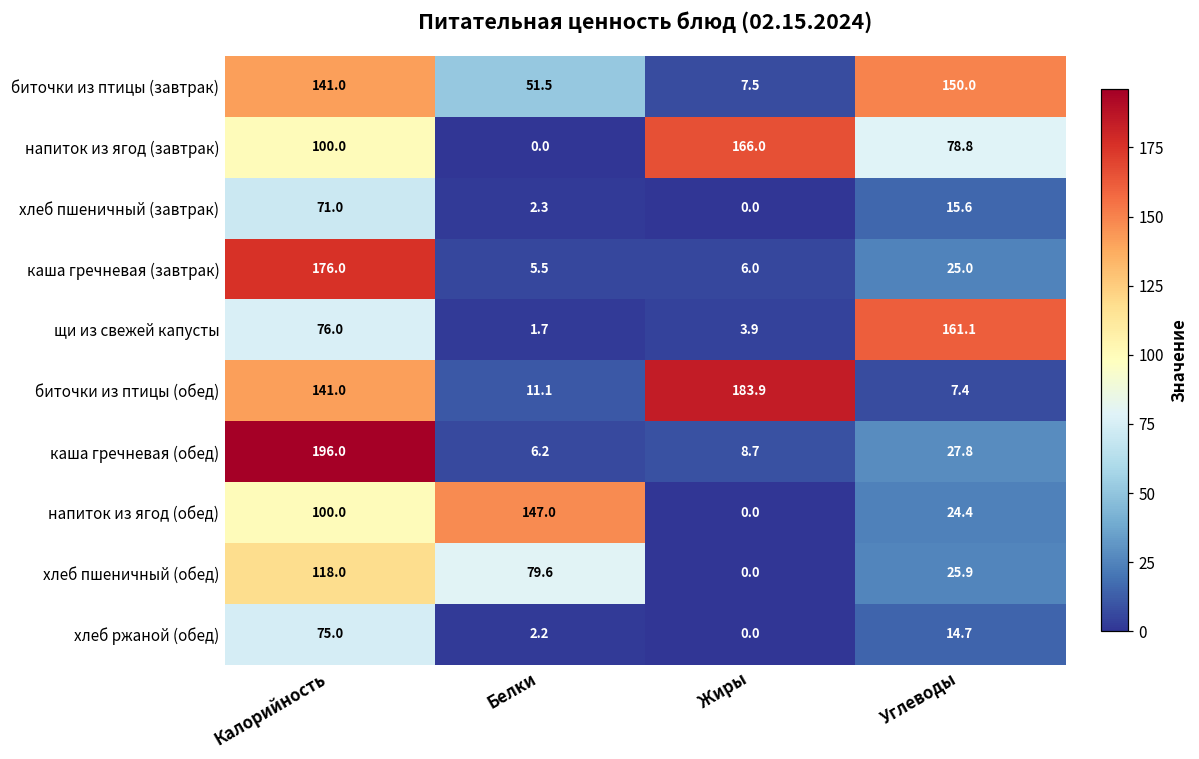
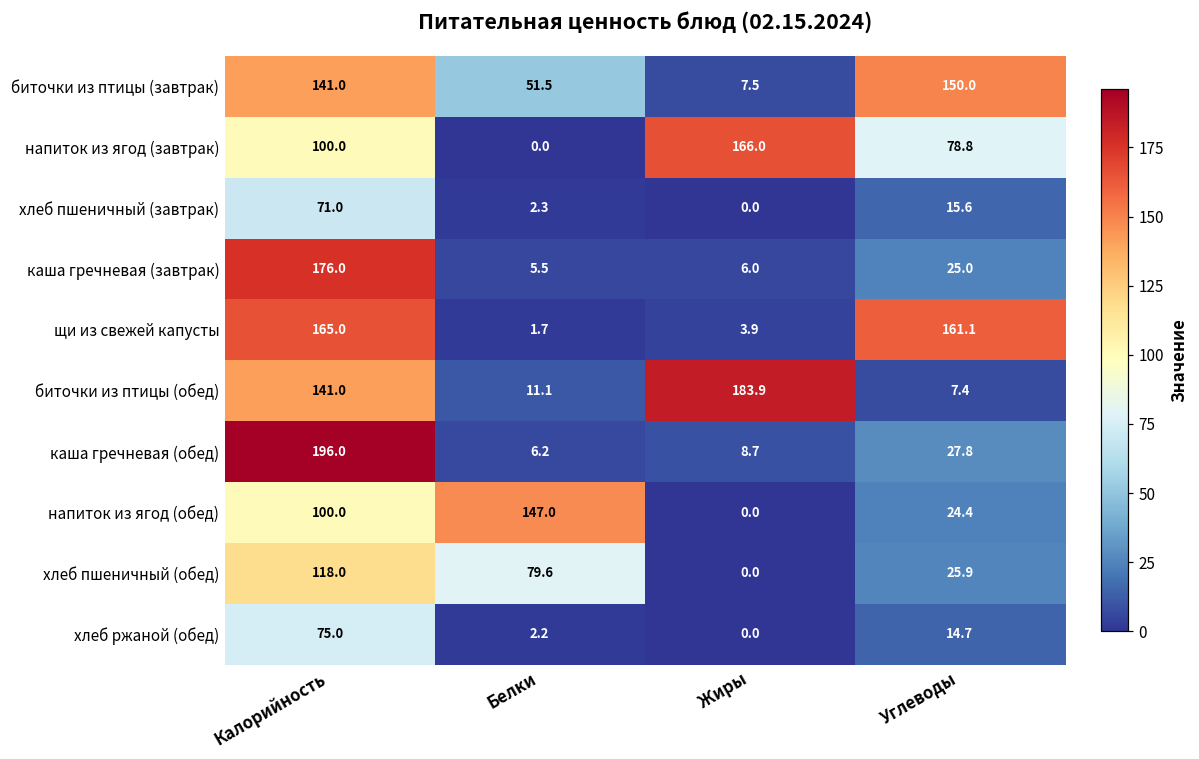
щи из свежей капусты, Калорийность: 76.0 -> 165.0
